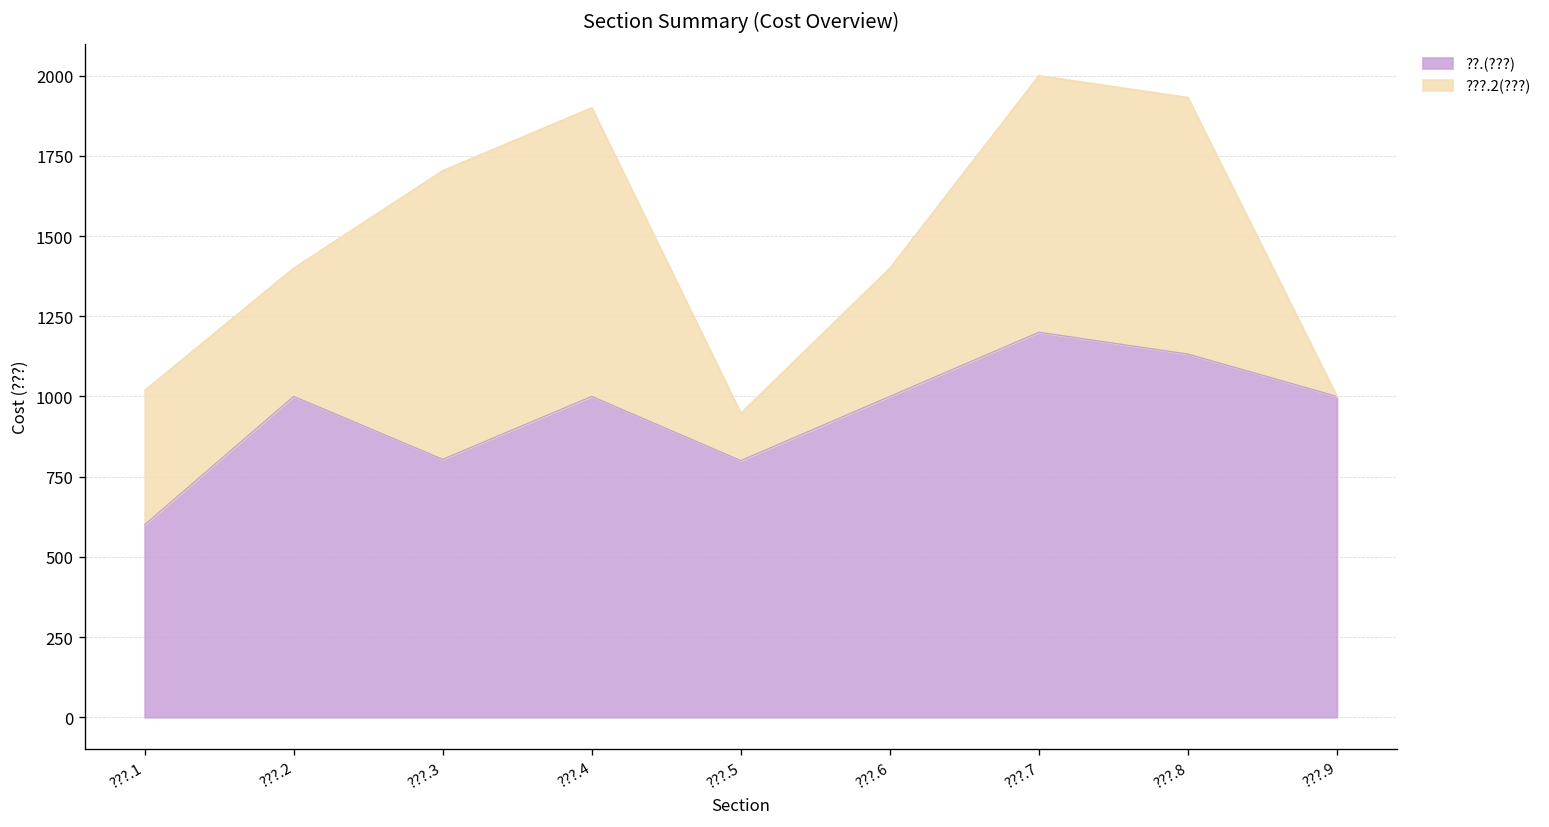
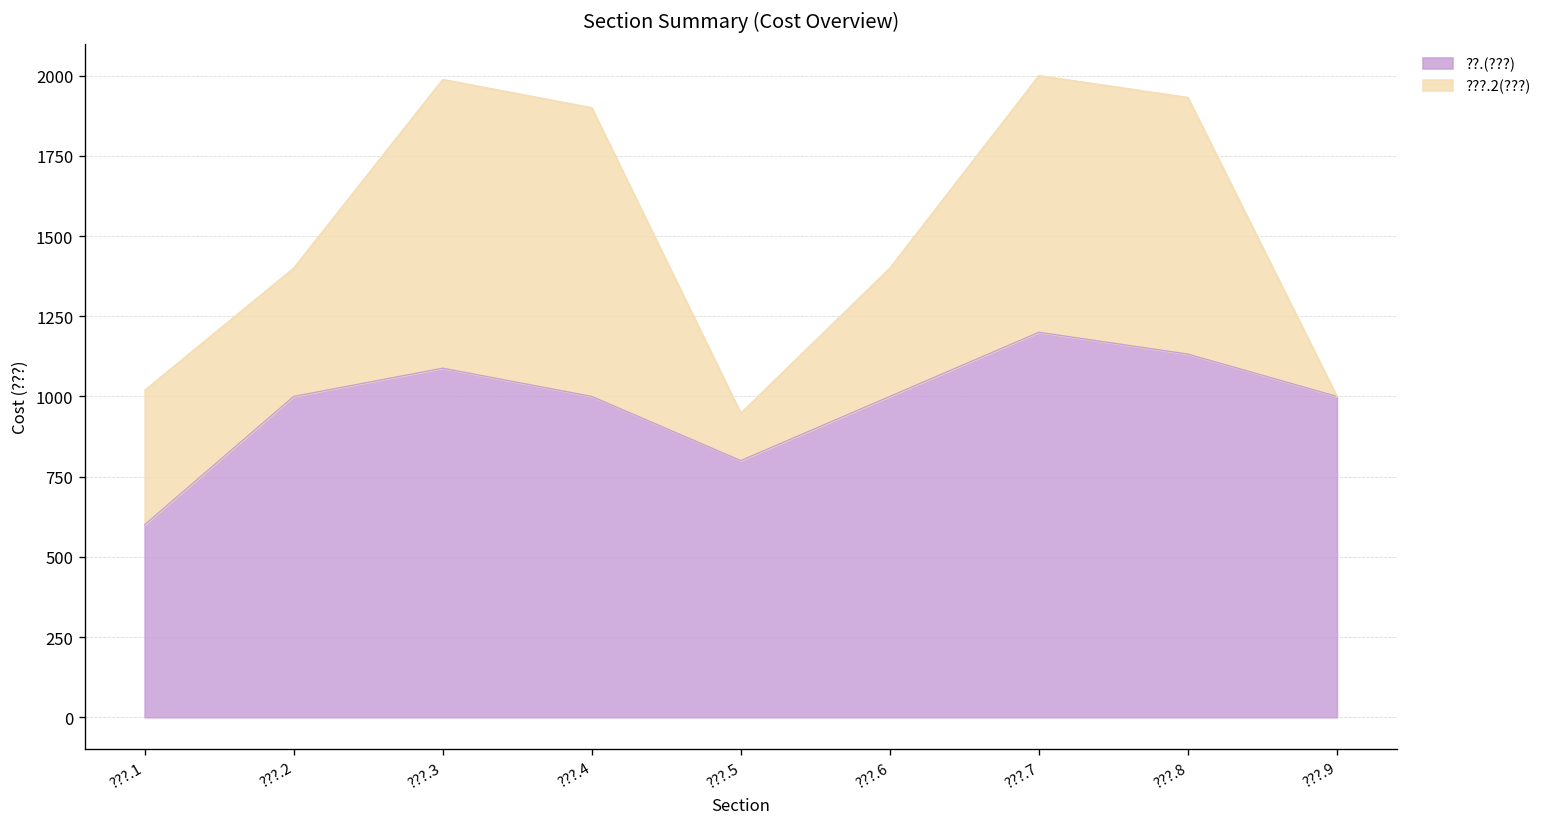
??.(???), ???.3: 800 -> 1090
